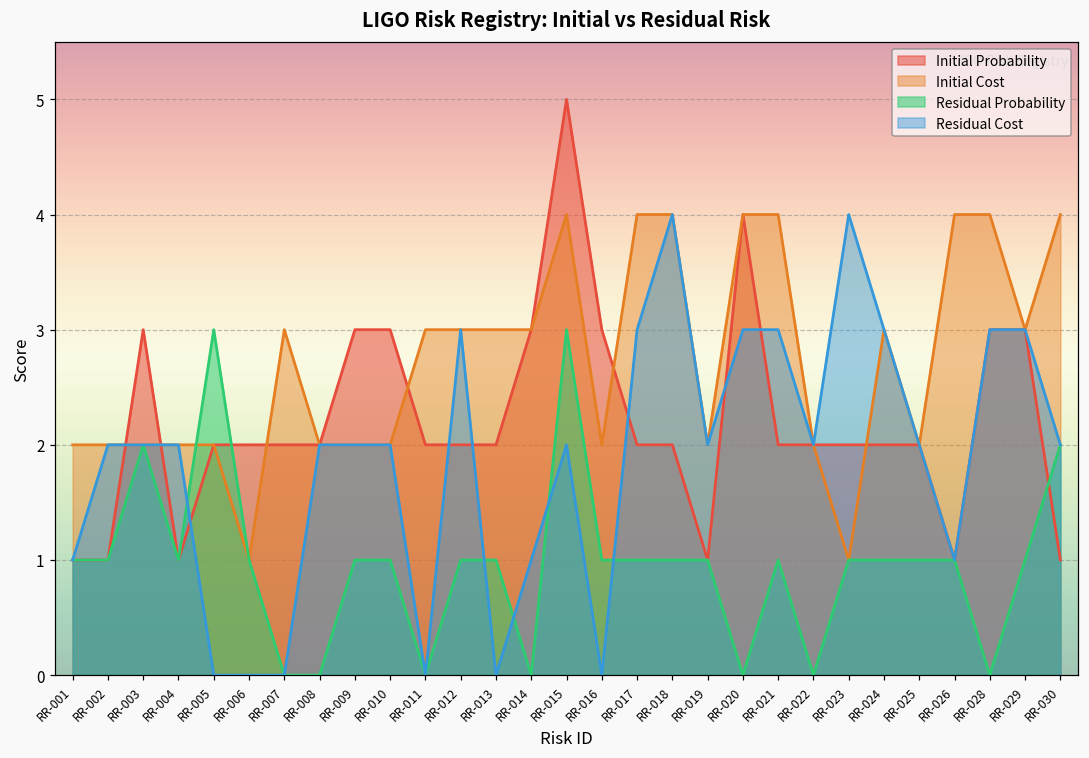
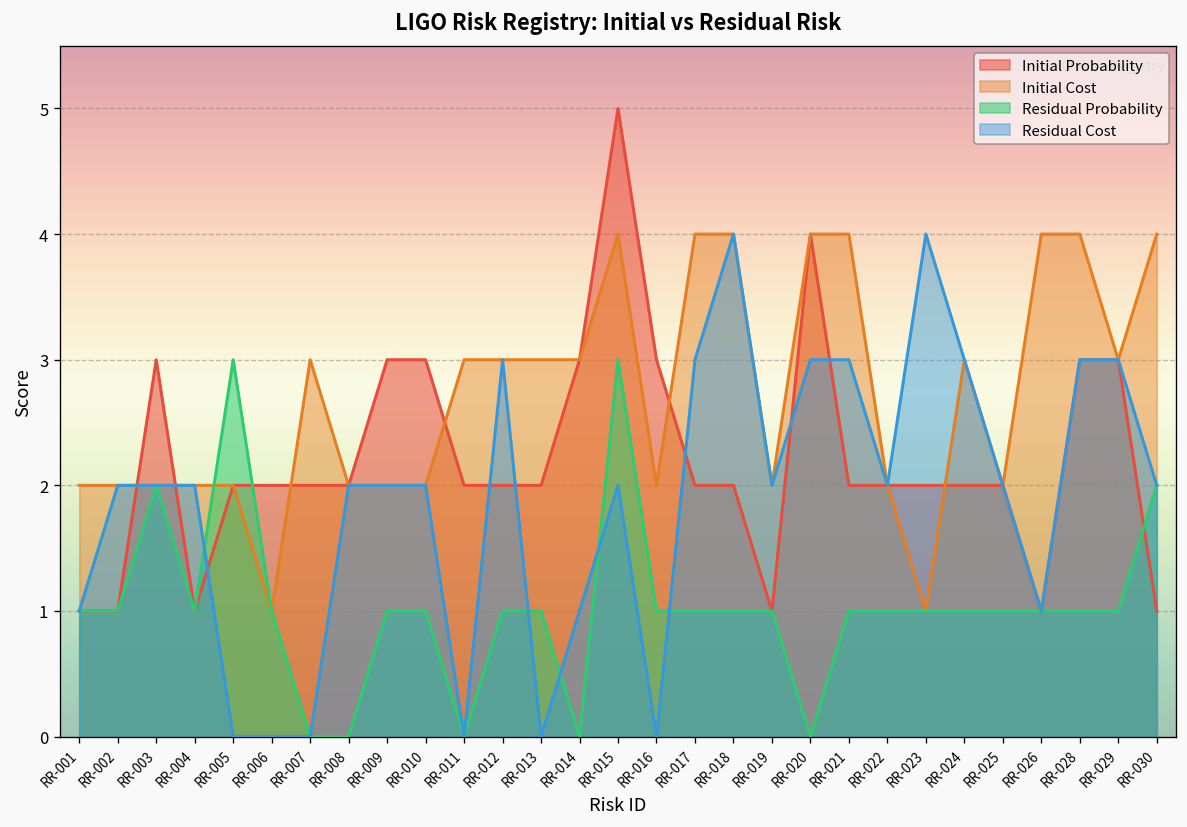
Residual Probability, RR-022: 0 -> 1
Residual Probability, RR-028: 0 -> 1
